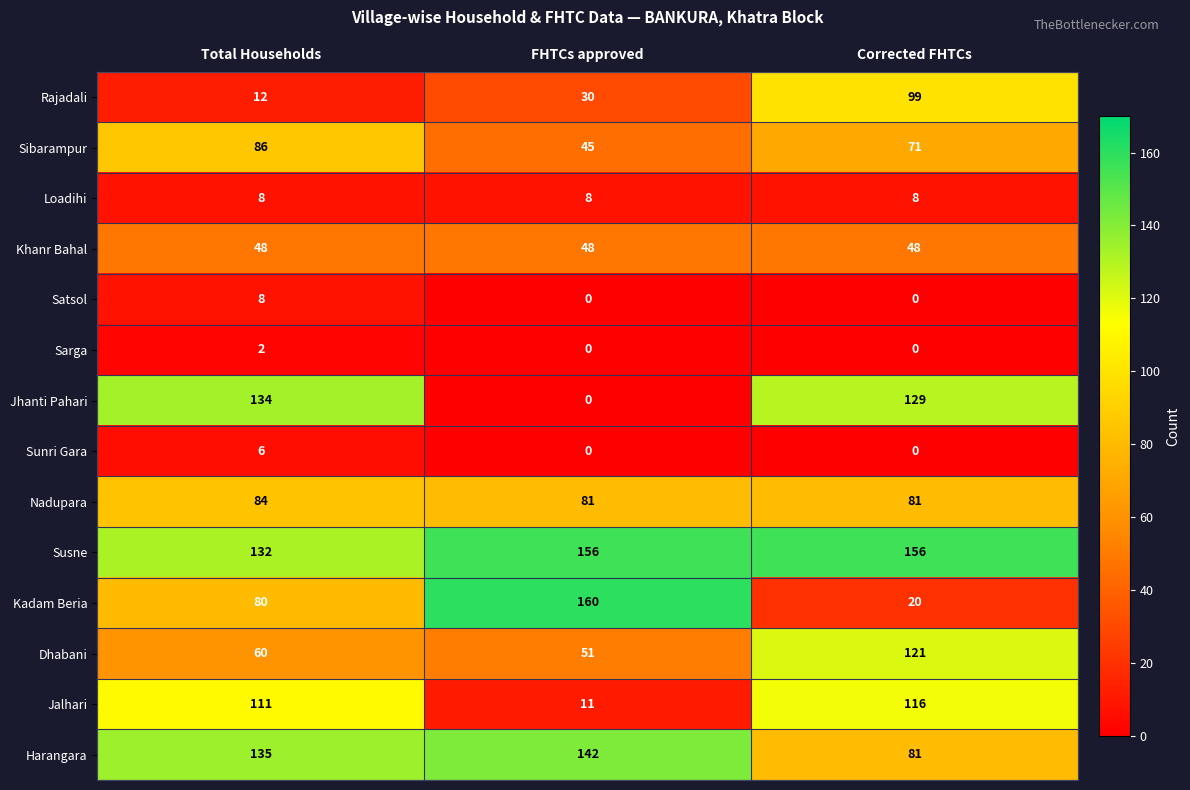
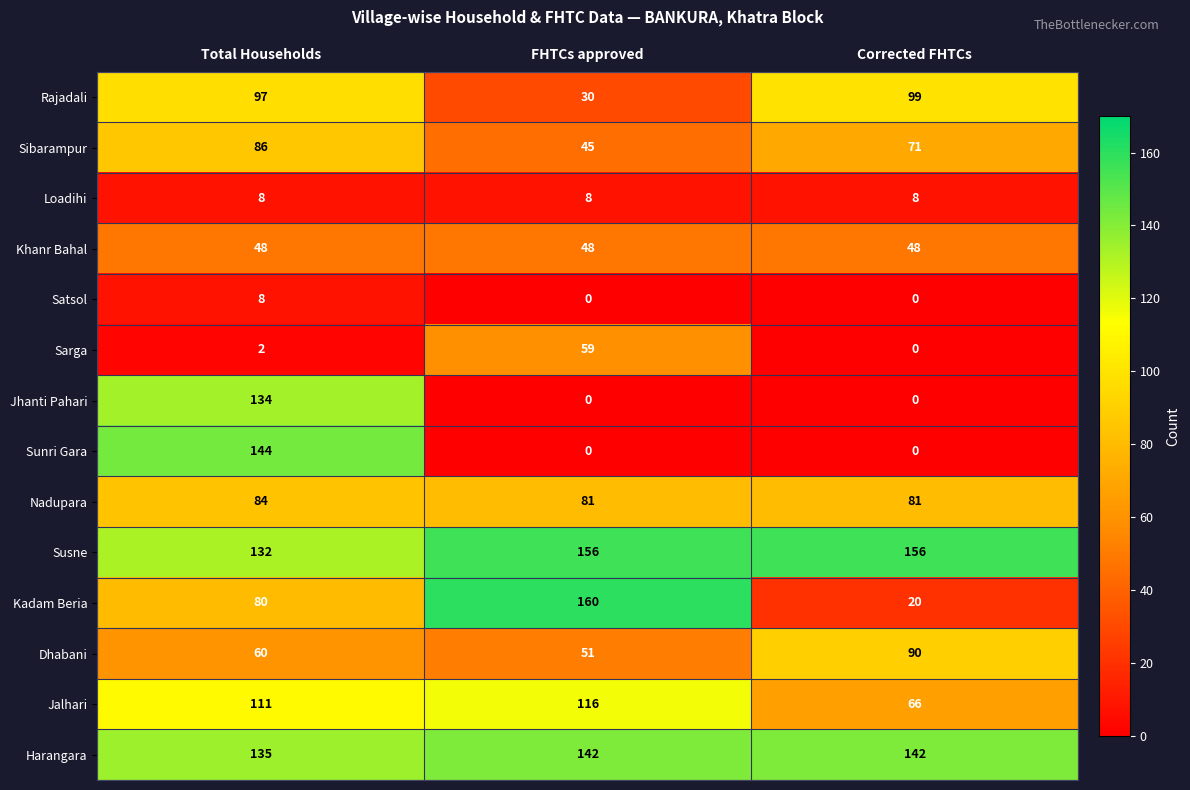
Rajadali, Total Households: 12 -> 97
Sarga, FHTCs approved: 0 -> 59
Jhanti Pahari, Corrected FHTCs: 129 -> 0
Sunri Gara, Total Households: 6 -> 144
Dhabani, Corrected FHTCs: 121 -> 90
Jalhari, FHTCs approved: 11 -> 116
Jalhari, Corrected FHTCs: 116 -> 66
Harangara, Corrected FHTCs: 81 -> 142
